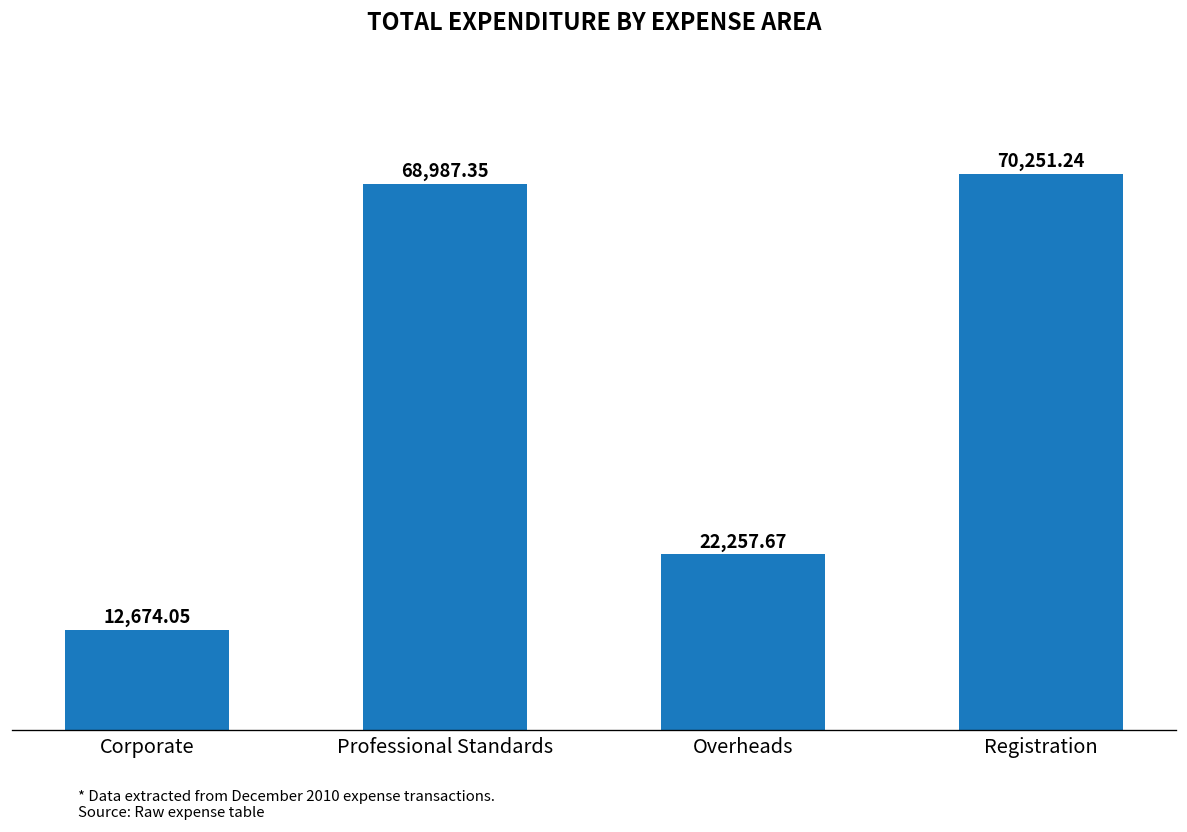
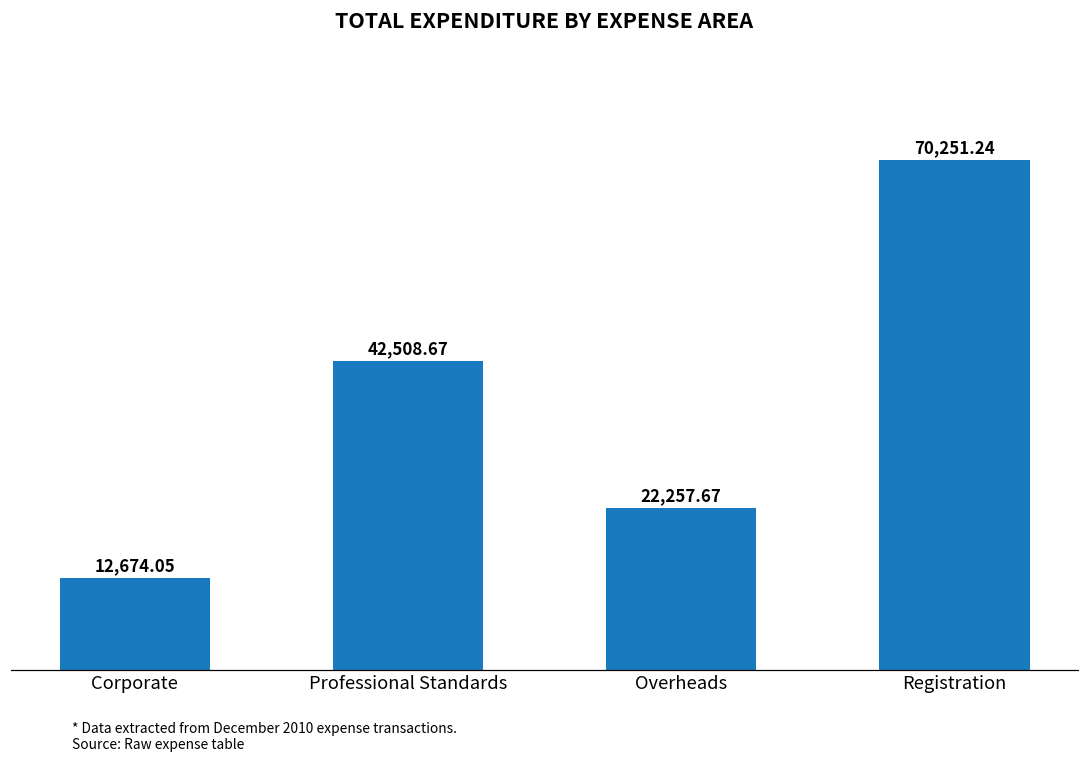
Professional Standards: 68,987.35 -> 42,508.67
